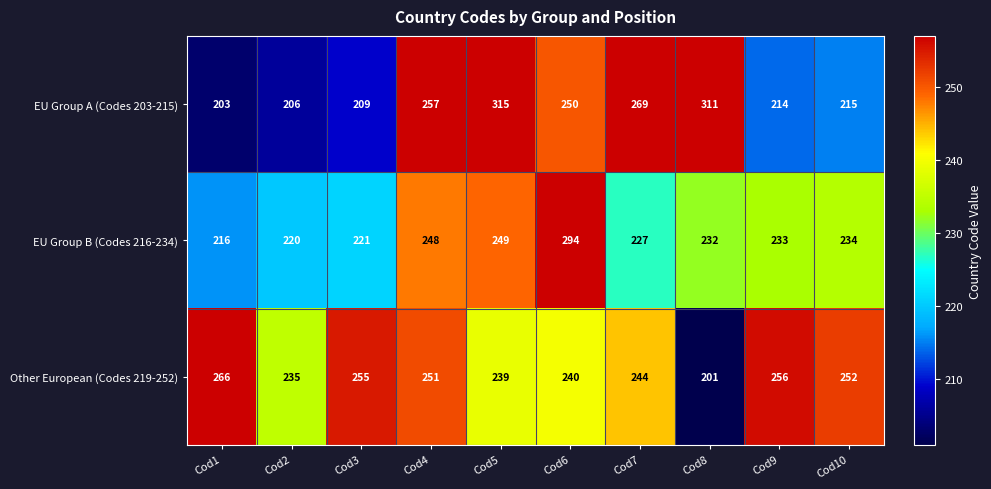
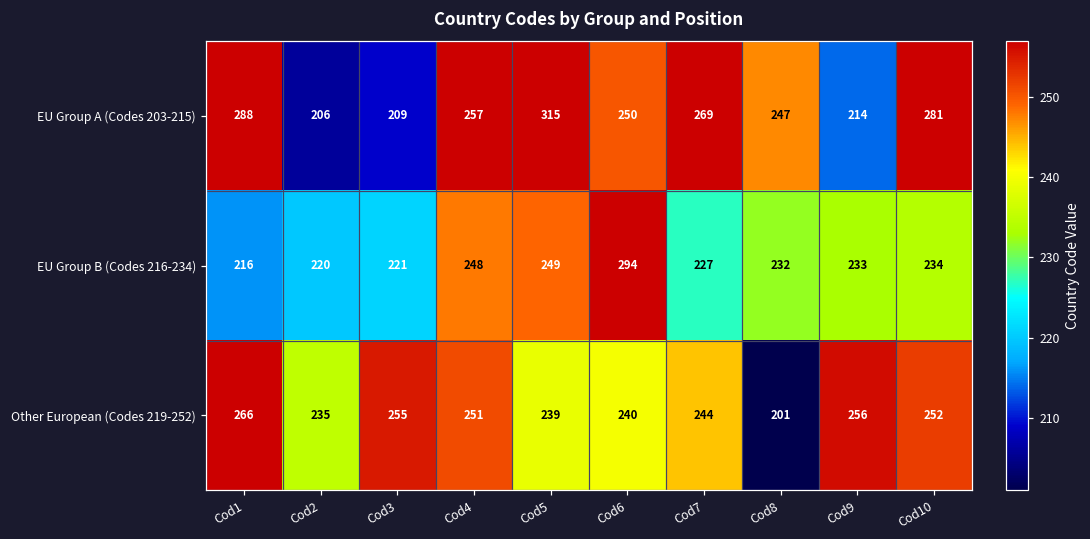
EU Group A (Codes 203-215), Cod1: 203 -> 288
EU Group A (Codes 203-215), Cod8: 311 -> 247
EU Group A (Codes 203-215), Cod10: 215 -> 281
